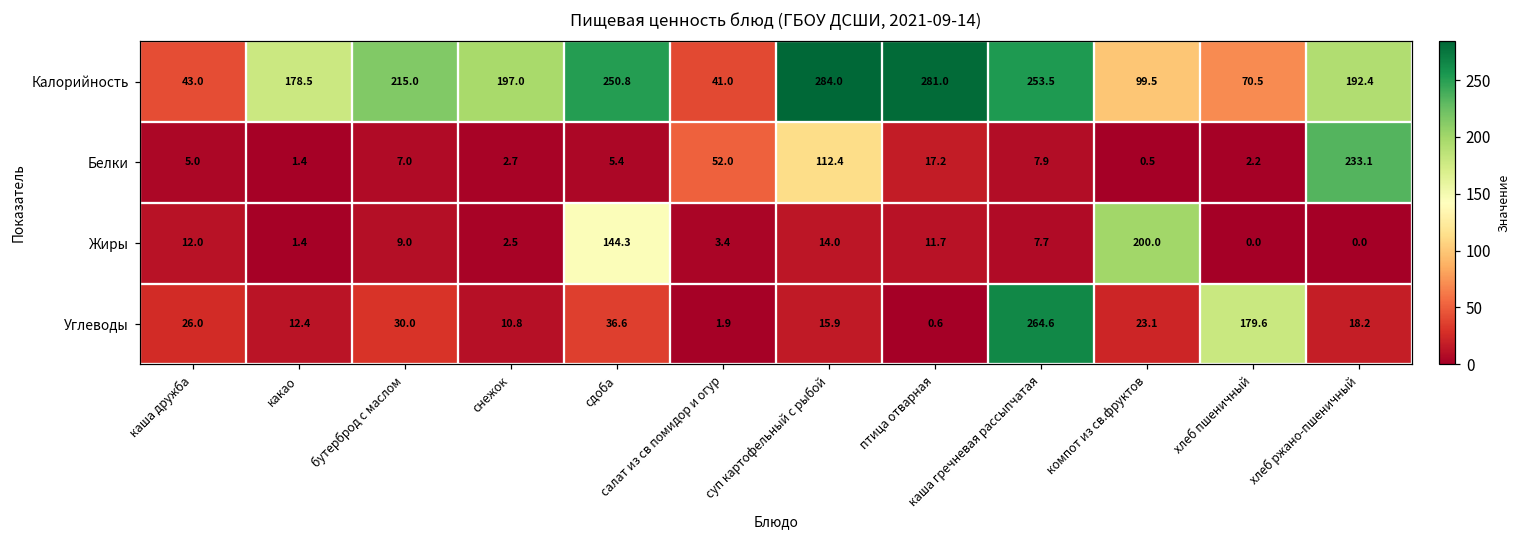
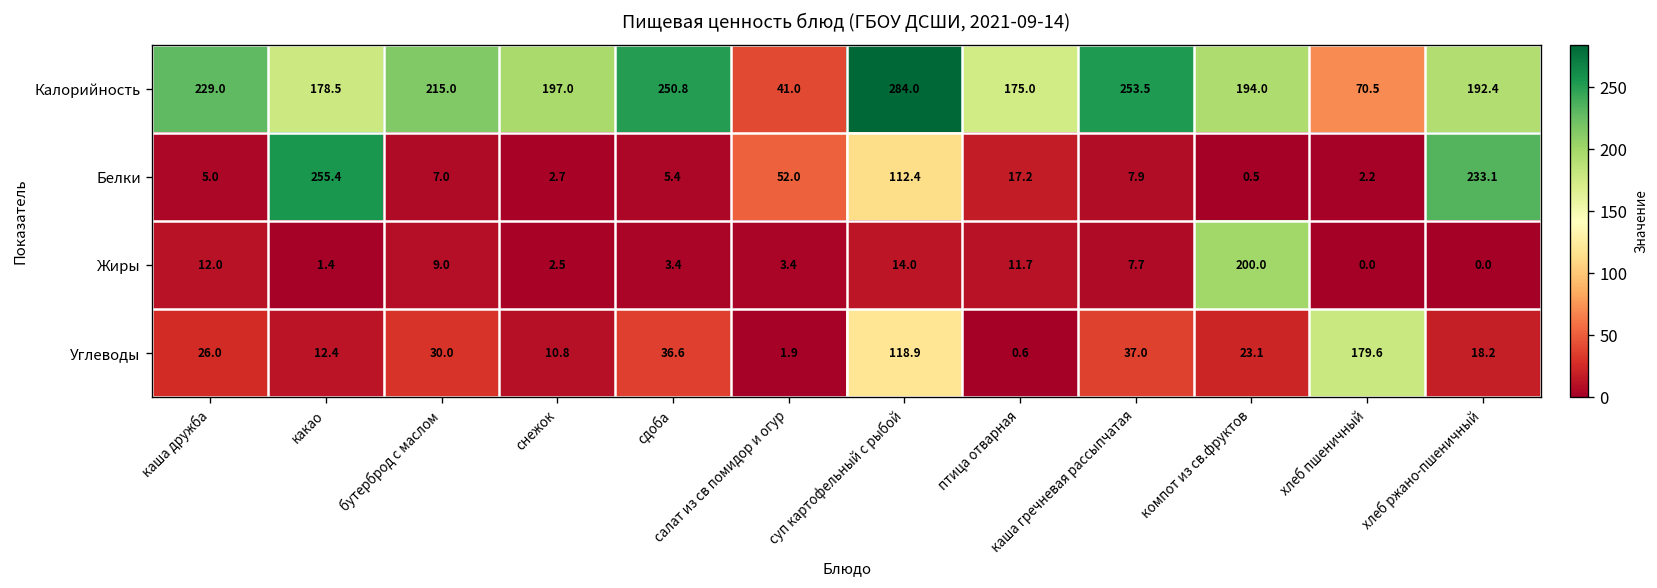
Калорийность, каша дружба: 43.0 -> 229.0
Калорийность, птица отварная: 281.0 -> 175.0
Калорийность, компот из св.фруктов: 99.5 -> 194.0
Белки, какао: 1.4 -> 255.4
Жиры, сдоба: 144.3 -> 3.4
Углеводы, суп картофельный с рыбой: 15.9 -> 118.9
Углеводы, каша гречневая рассыпчатая: 264.6 -> 37.0
